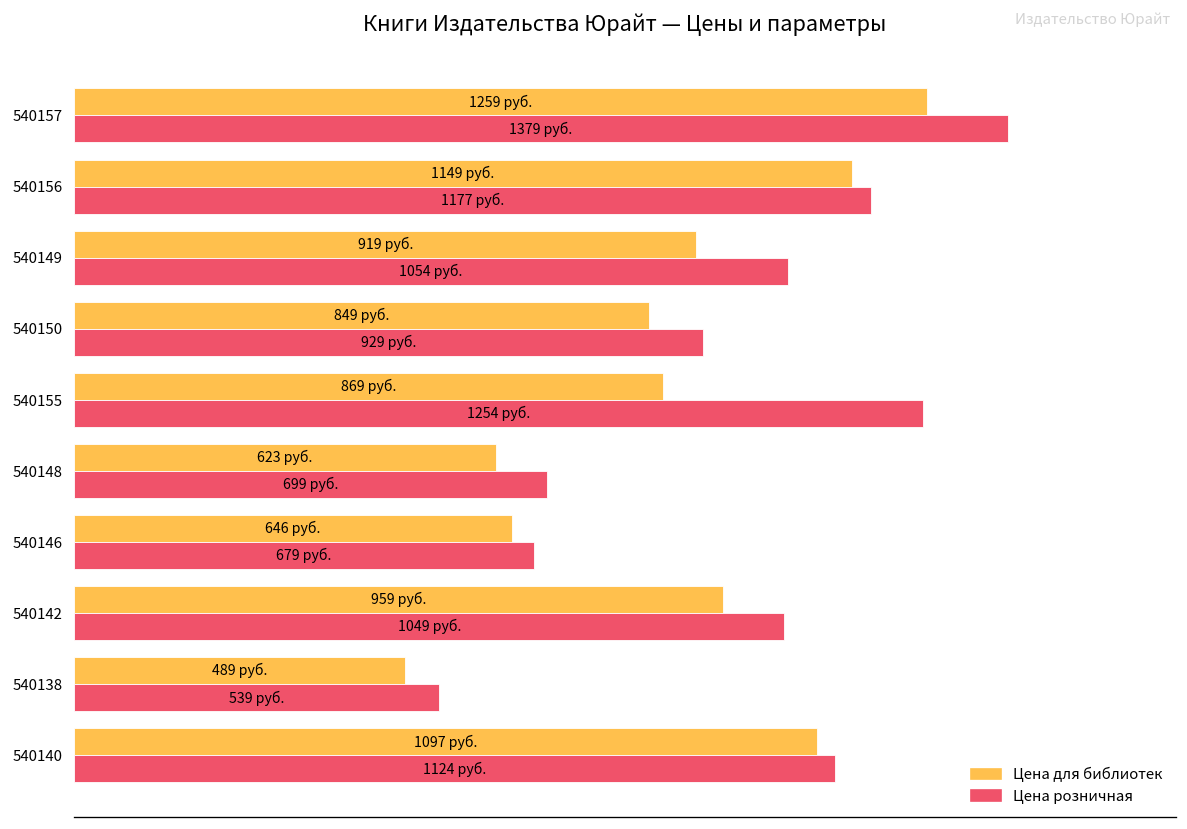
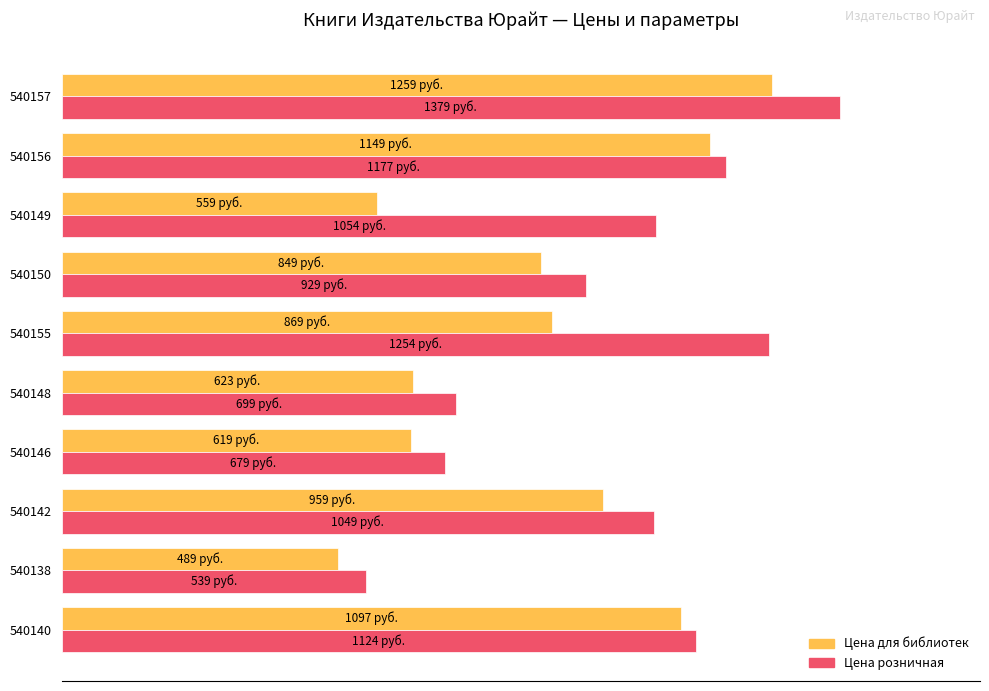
Цена для библиотек, 540149: 919 -> 559
Цена для библиотек, 540146: 646 -> 619
